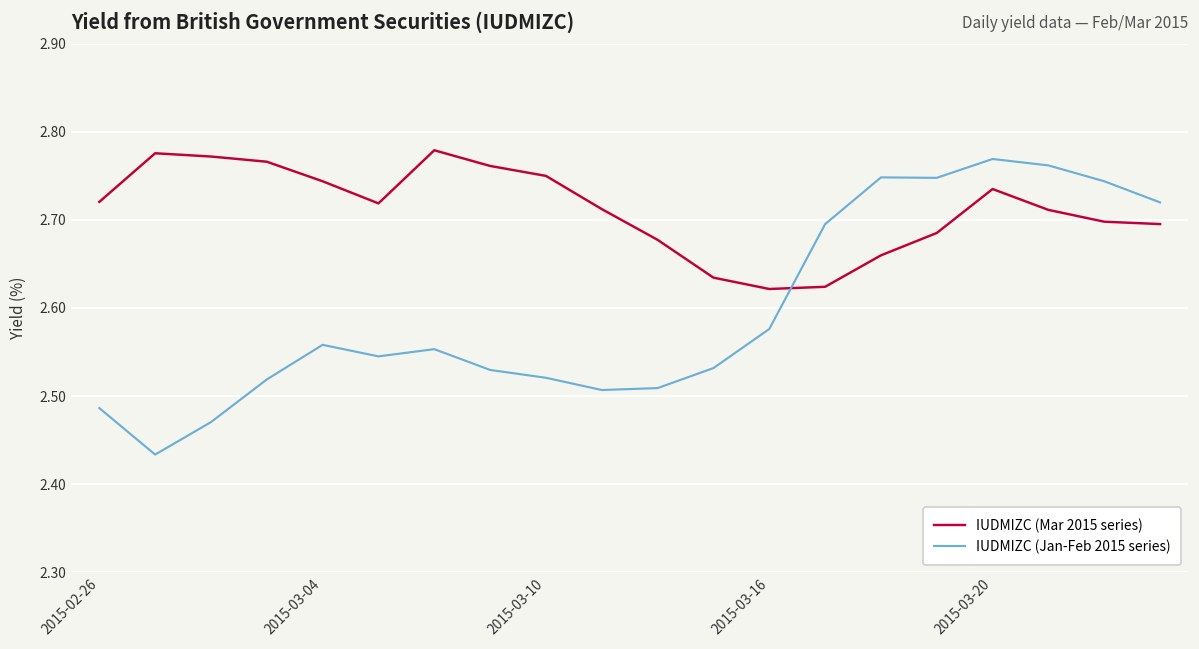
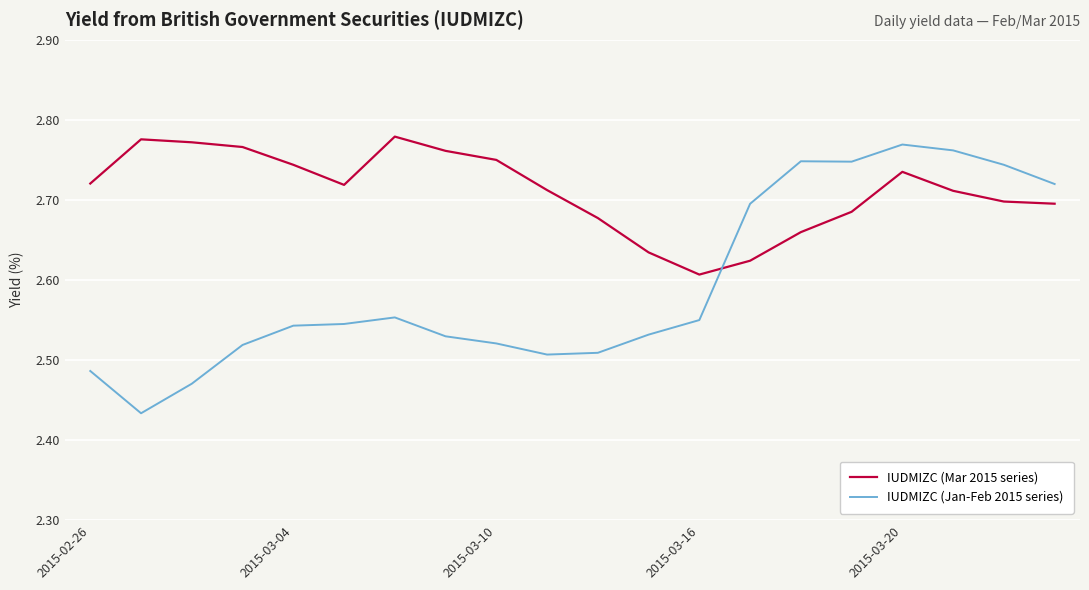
IUDMIZC (Jan-Feb 2015 series), 2015-03-04: 2.56 -> 2.54
IUDMIZC (Mar 2015 series), 2015-03-16: 2.62 -> 2.61
IUDMIZC (Jan-Feb 2015 series), 2015-03-16: 2.58 -> 2.55
